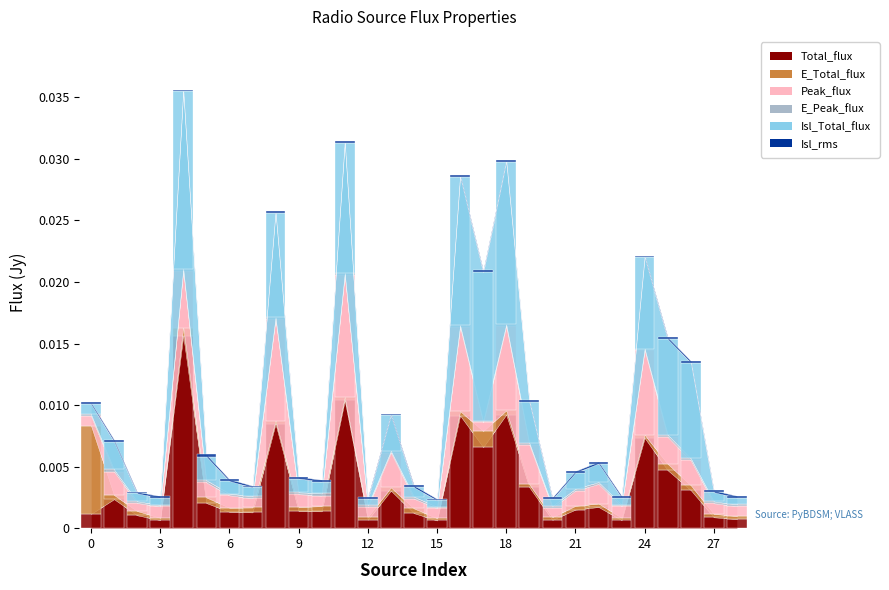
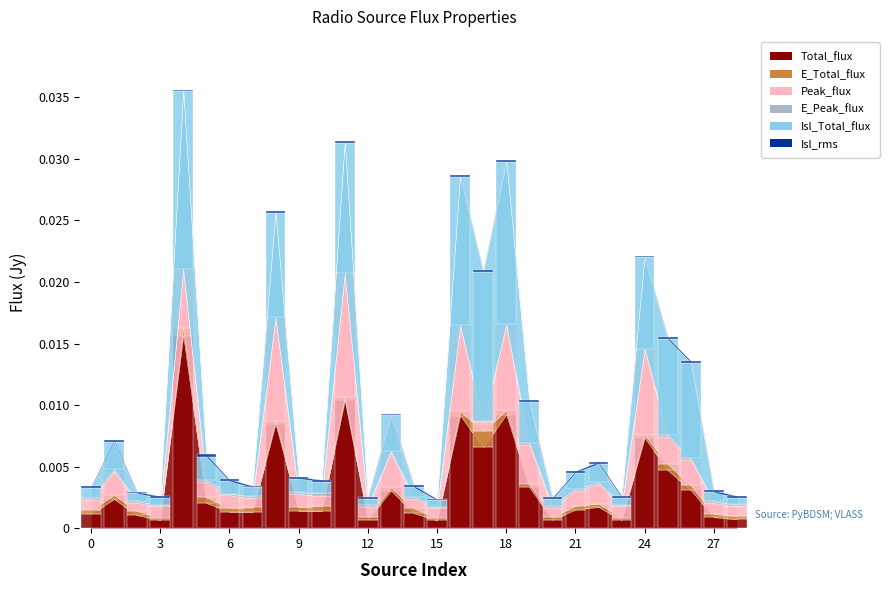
E_Total_flux, 0: 0.0072 -> 0.0003
